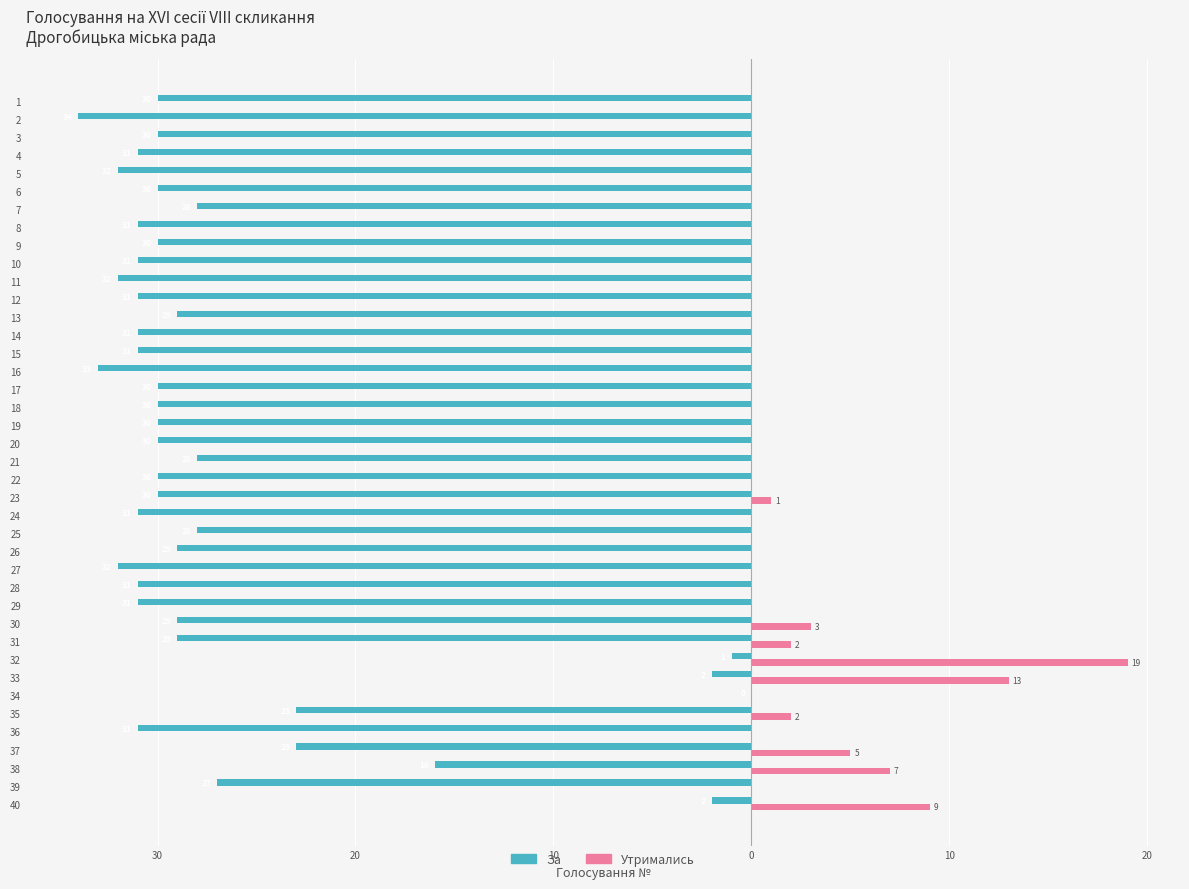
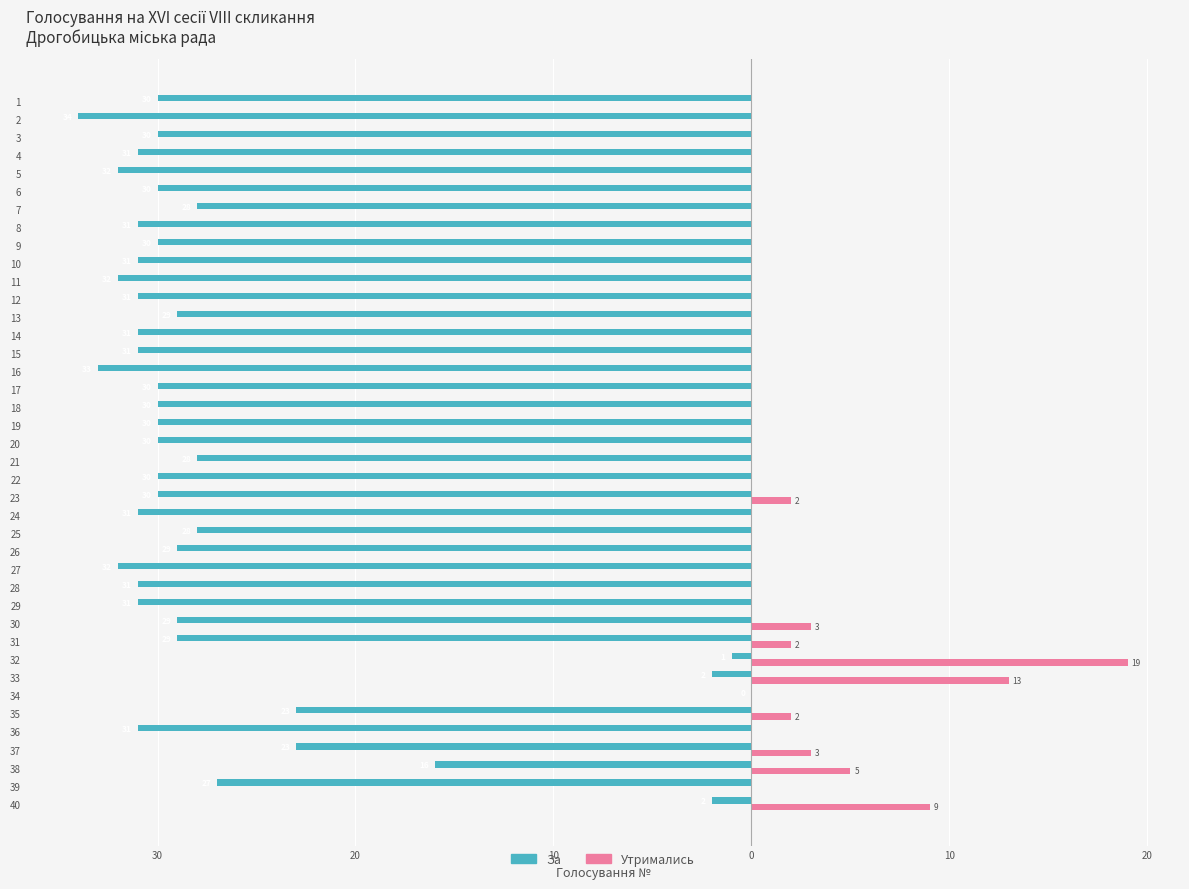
Утримались, 23: 1 -> 2
Утримались, 37: 5 -> 3
Утримались, 38: 7 -> 5
